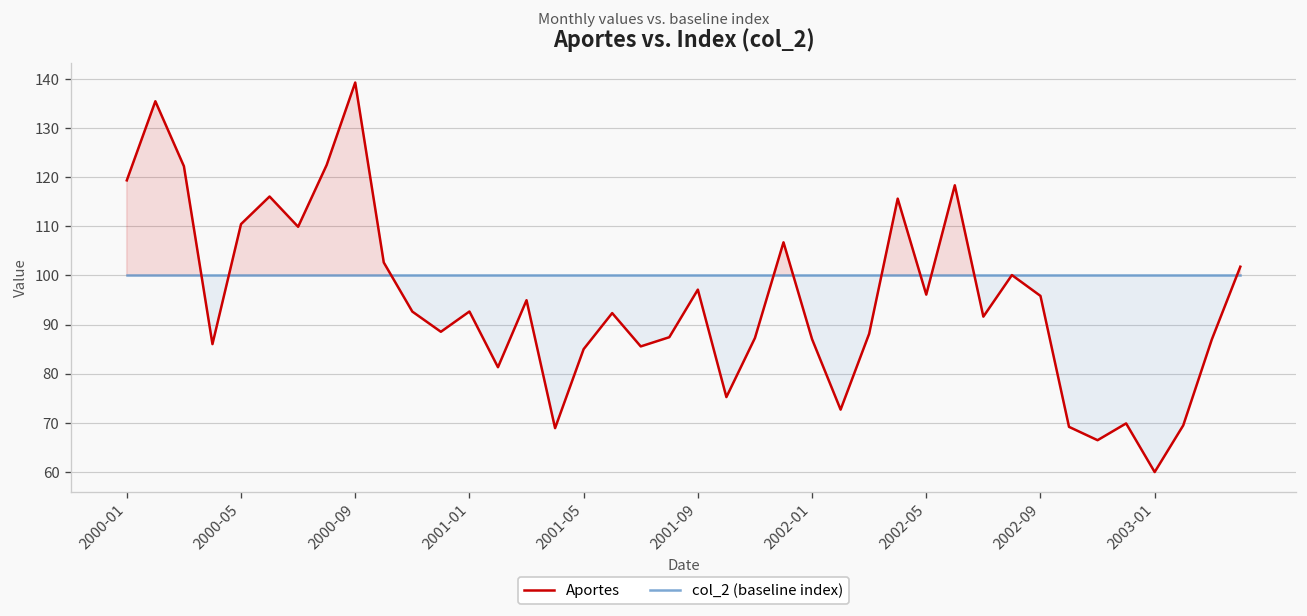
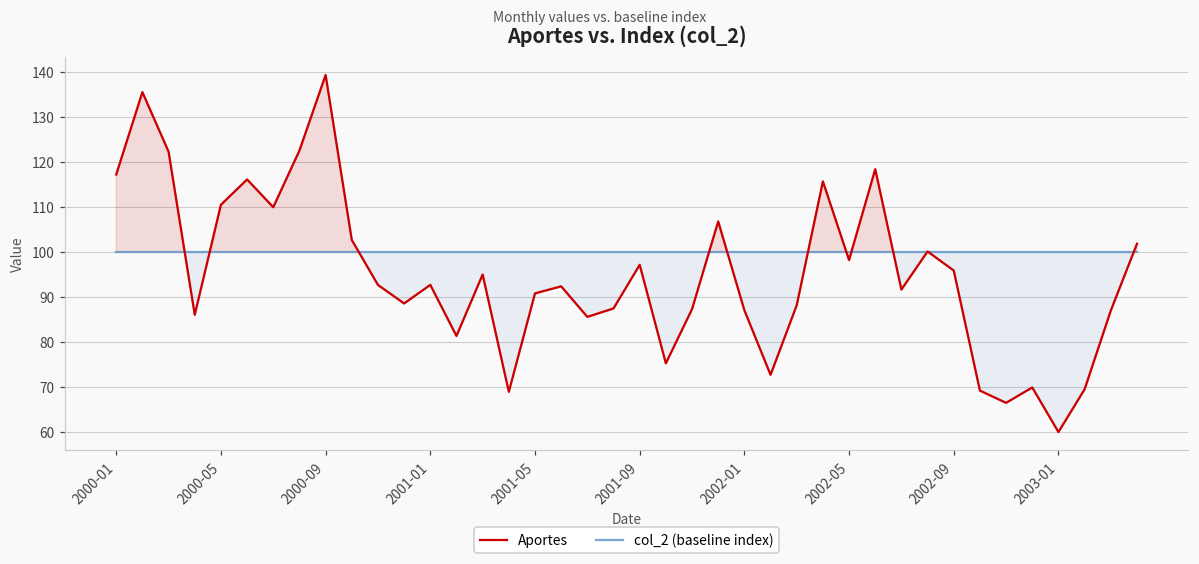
Aportes, 2000-01: 119 -> 117
Aportes, 2001-05: 85 -> 91
Aportes, 2002-05: 96 -> 98
